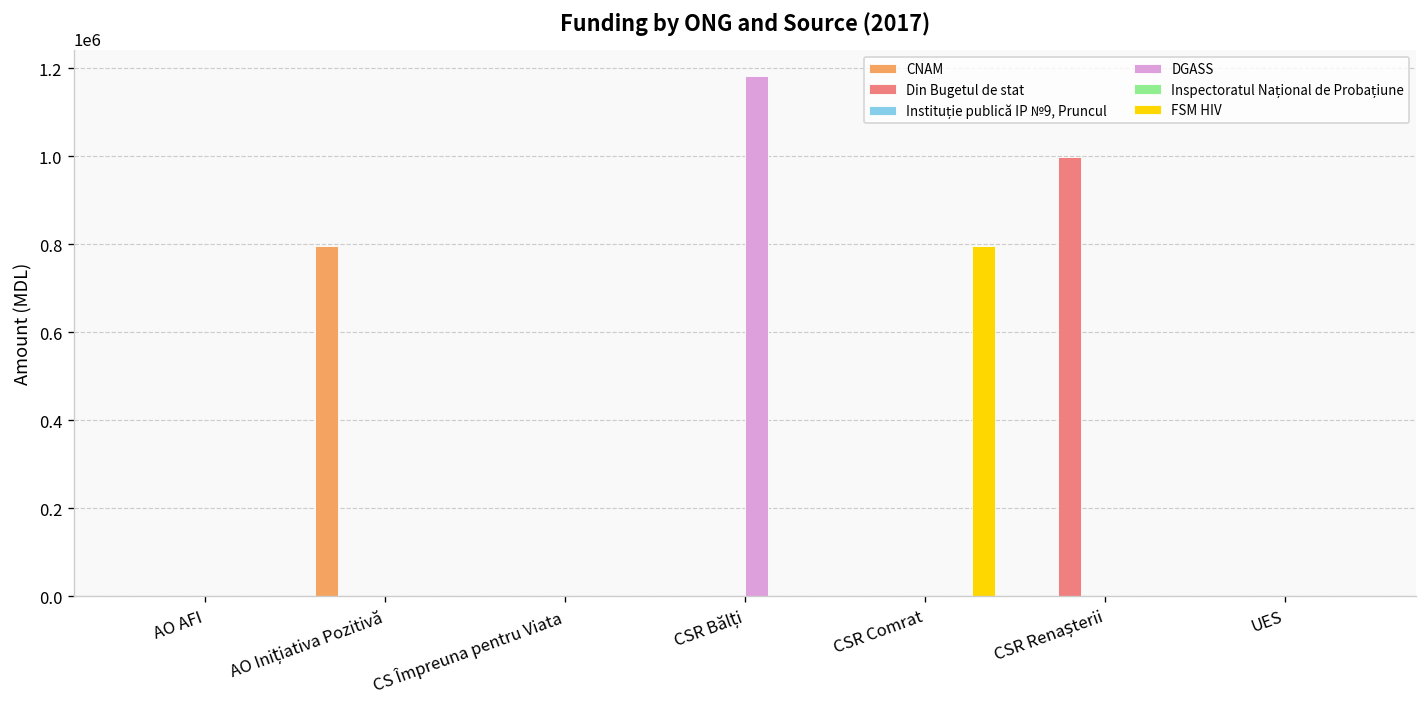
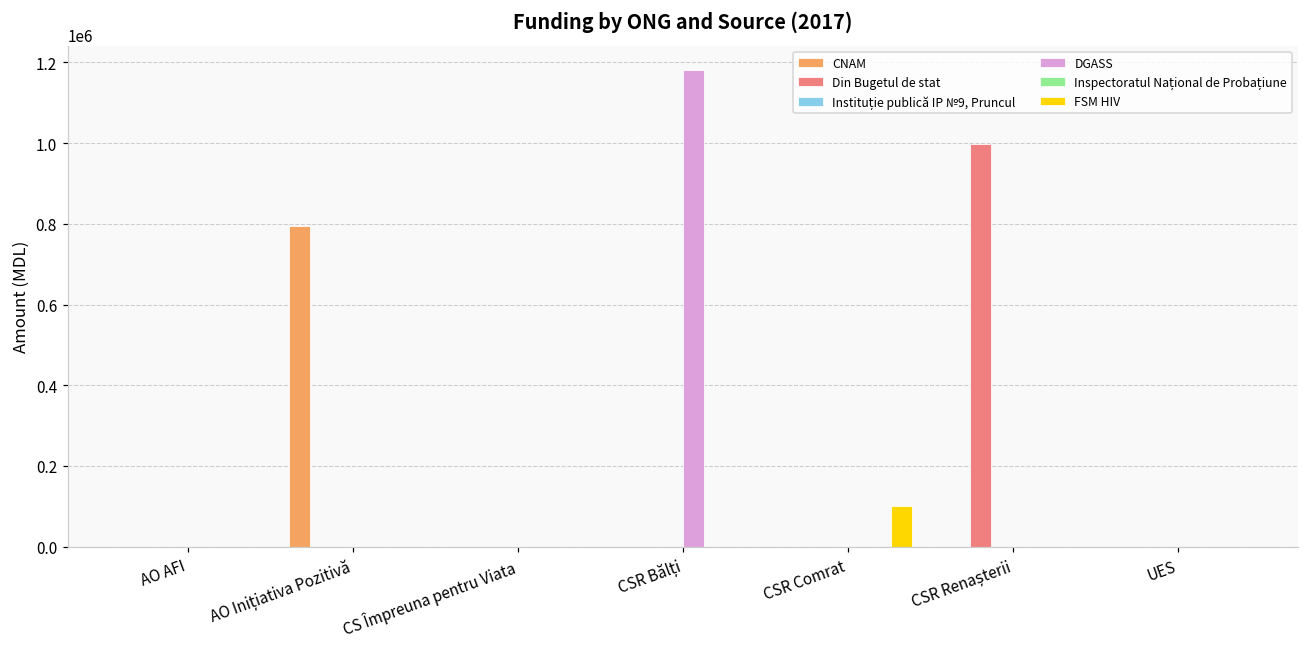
FSM HIV, CSR Comrat: 800000 -> 100000
